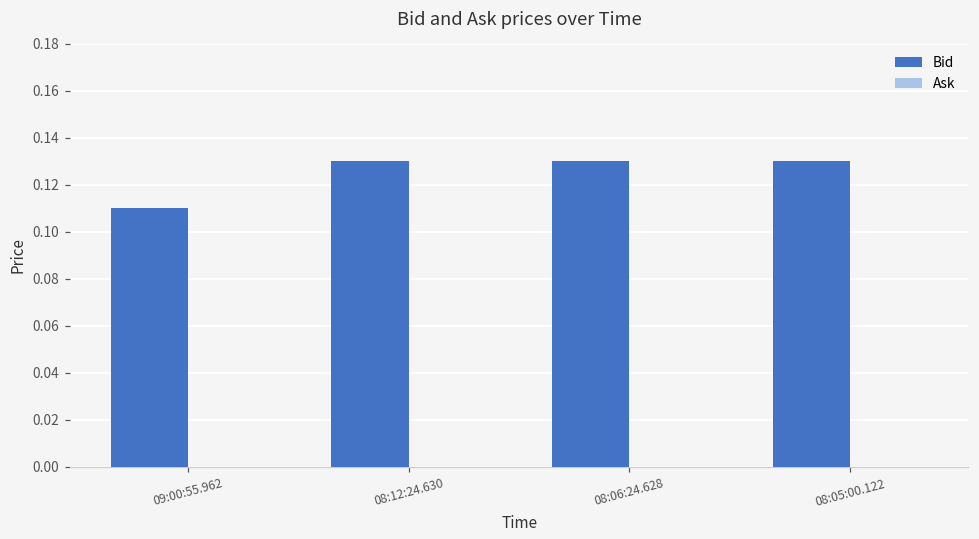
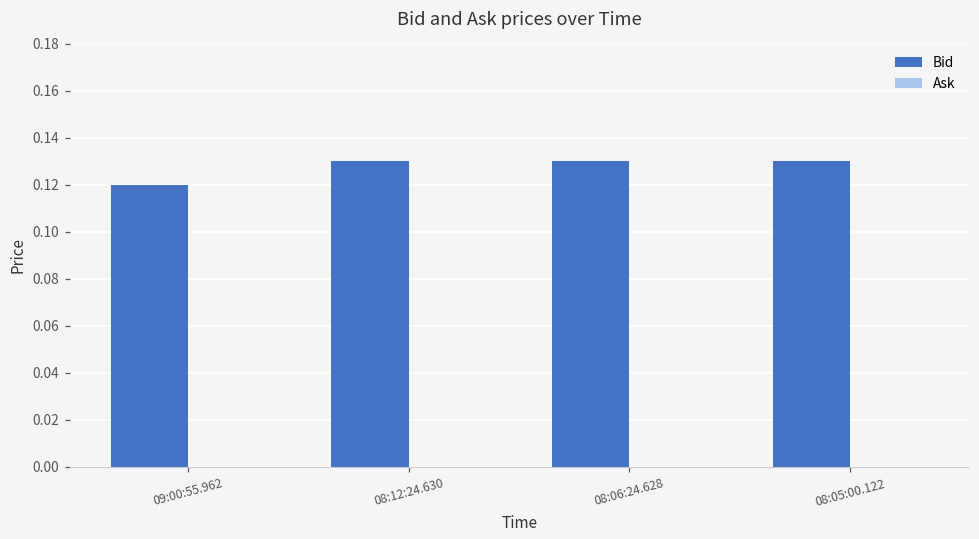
Bid, 09:00:55.962: 0.11 -> 0.12
